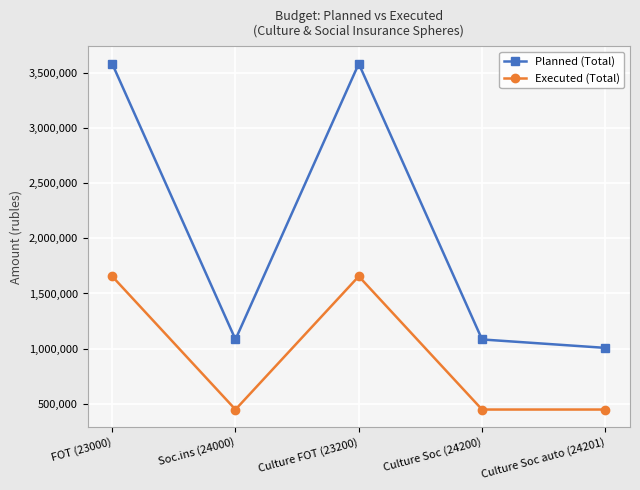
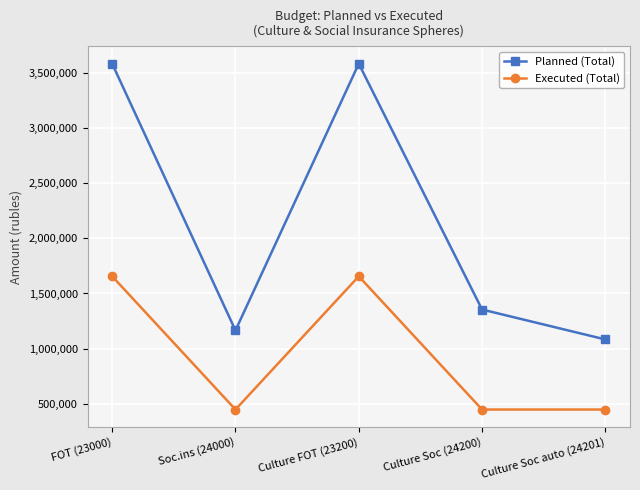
Planned (Total), Soc.ins (24000): 1,080,000 -> 1,160,000
Planned (Total), Culture Soc (24200): 1,080,000 -> 1,350,000
Planned (Total), Culture Soc auto (24201): 1,010,000 -> 1,080,000
